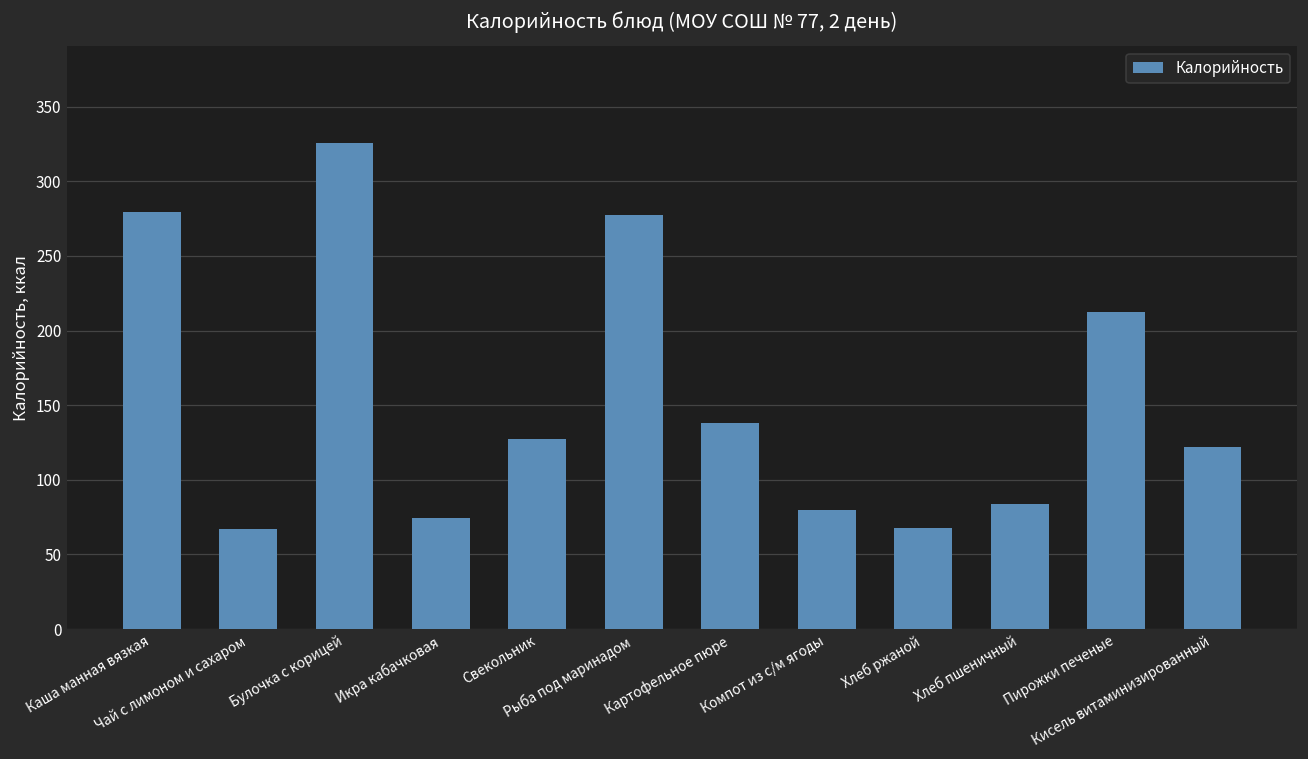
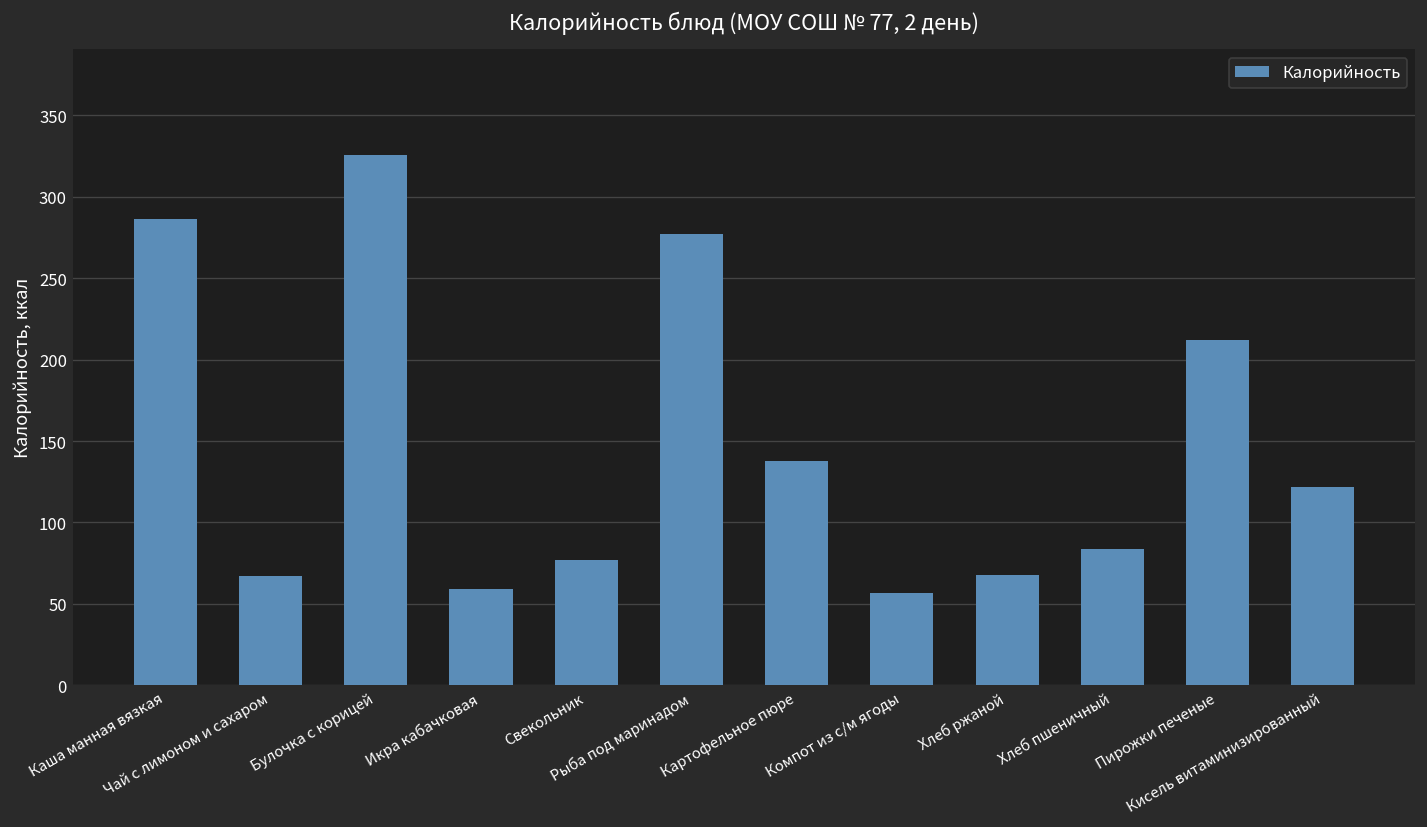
Каша манная вязкая: 279 -> 287
Икра кабачковая: 74 -> 59
Свекольник: 128 -> 77
Компот из с/м ягоды: 80 -> 56
